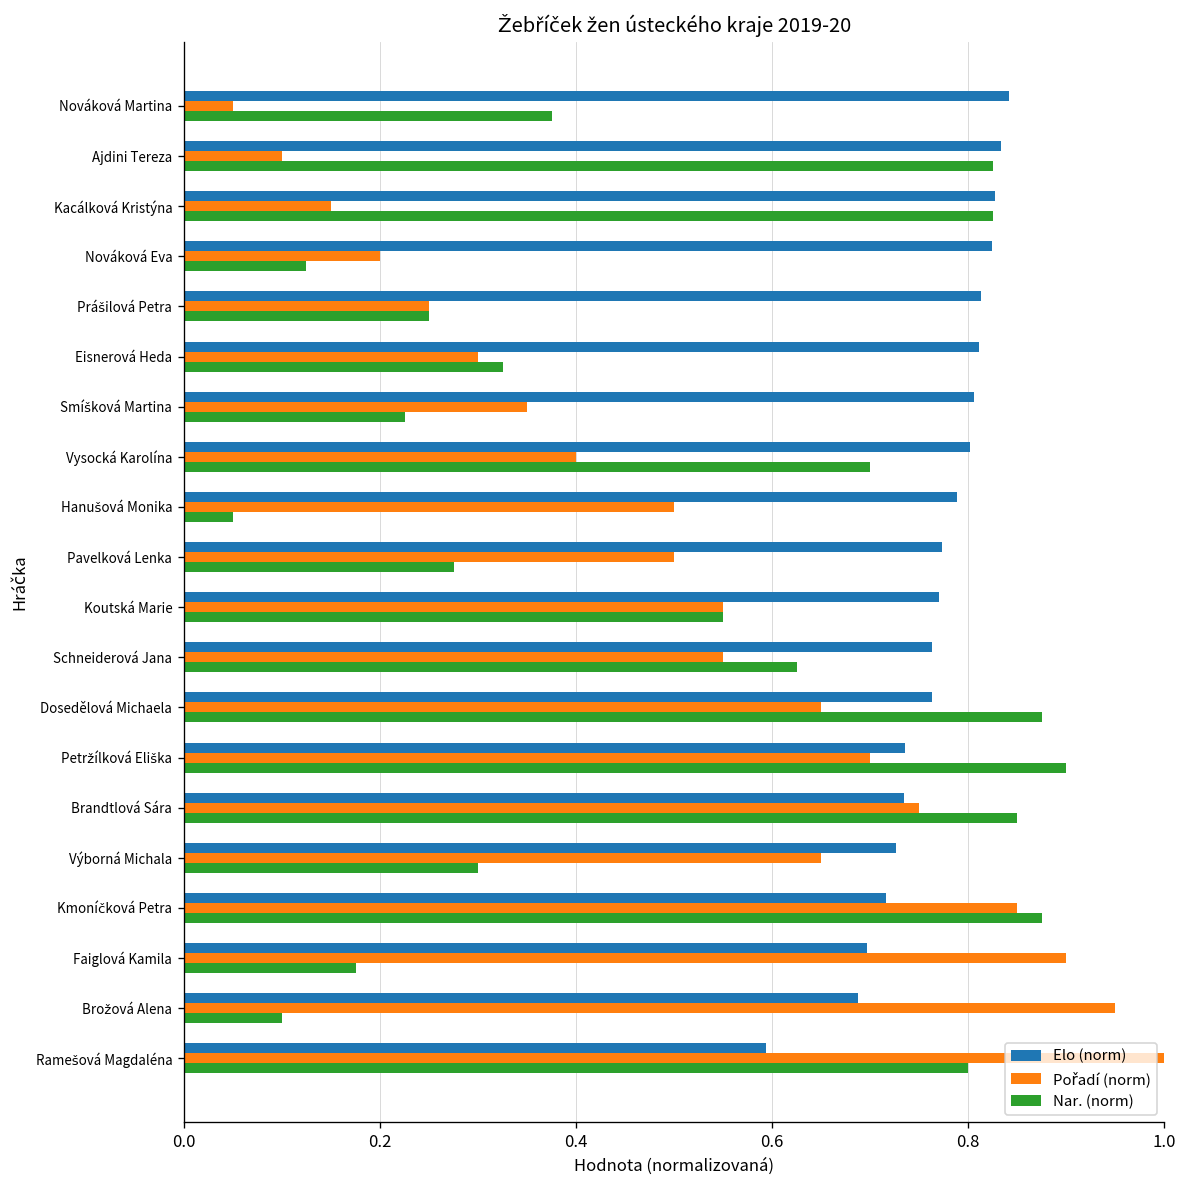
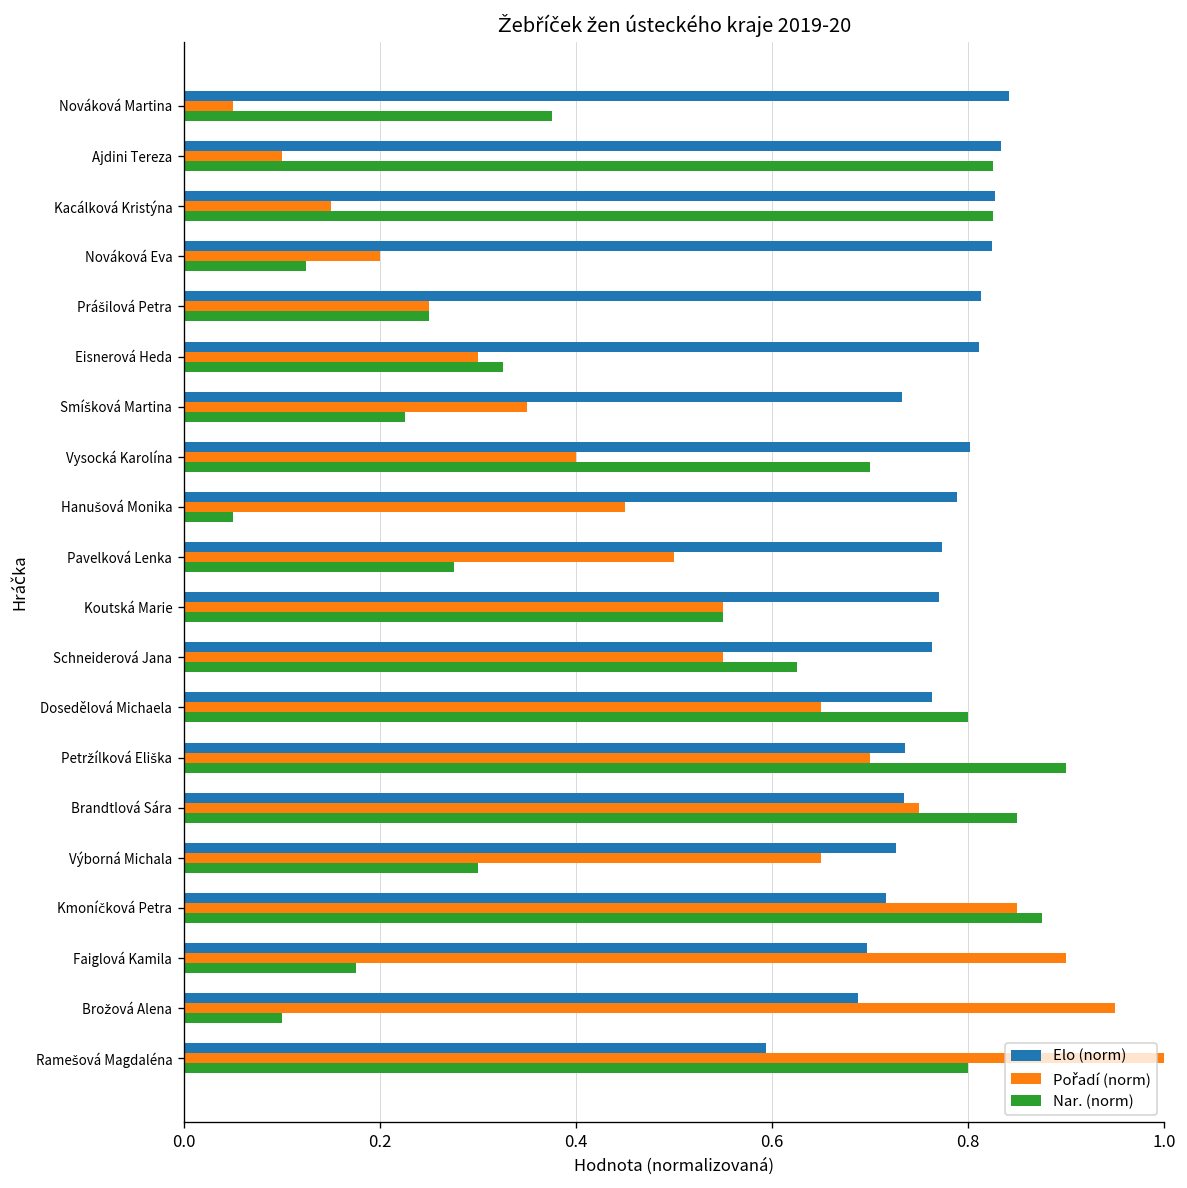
Elo (norm), Smíšková Martina: 0.81 -> 0.73
Pořadí (norm), Hanušová Monika: 0.50 -> 0.45
Nar. (norm), Dosedělová Michaela: 0.88 -> 0.80
